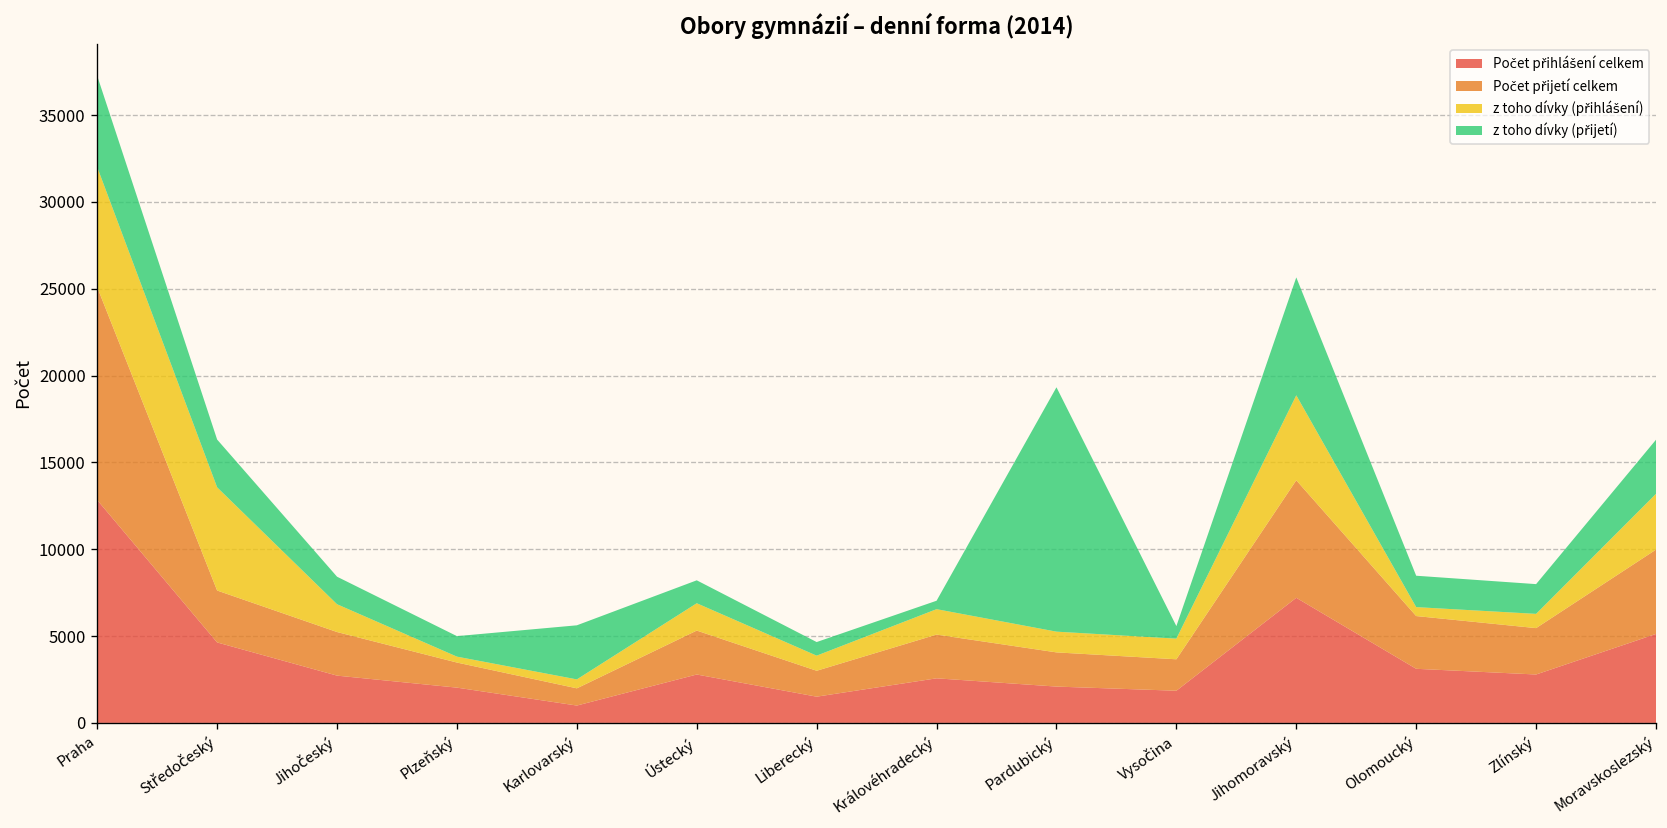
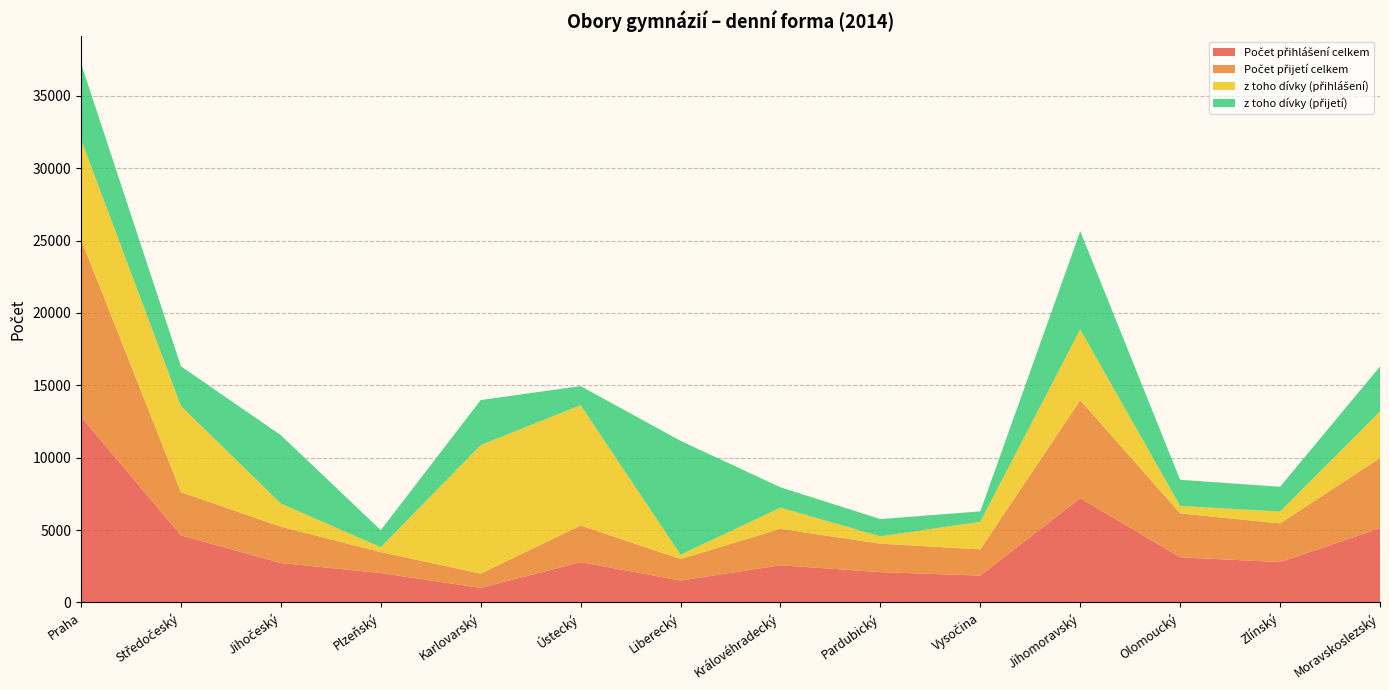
z toho dívky (přijetí), Jihočeský: 1600 -> 4700
z toho dívky (přihlášení), Karlovarský: 500 -> 8900
z toho dívky (přihlášení), Ústecký: 1600 -> 8300
z toho dívky (přihlášení), Liberecký: 900 -> 300
z toho dívky (přijetí), Liberecký: 800 -> 7900
z toho dívky (přijetí), Královéhradecký: 500 -> 1400
z toho dívky (přihlášení), Pardubický: 1200 -> 500
z toho dívky (přijetí), Pardubický: 14100 -> 1200
z toho dívky (přihlášení), Vysočina: 1200 -> 1900
